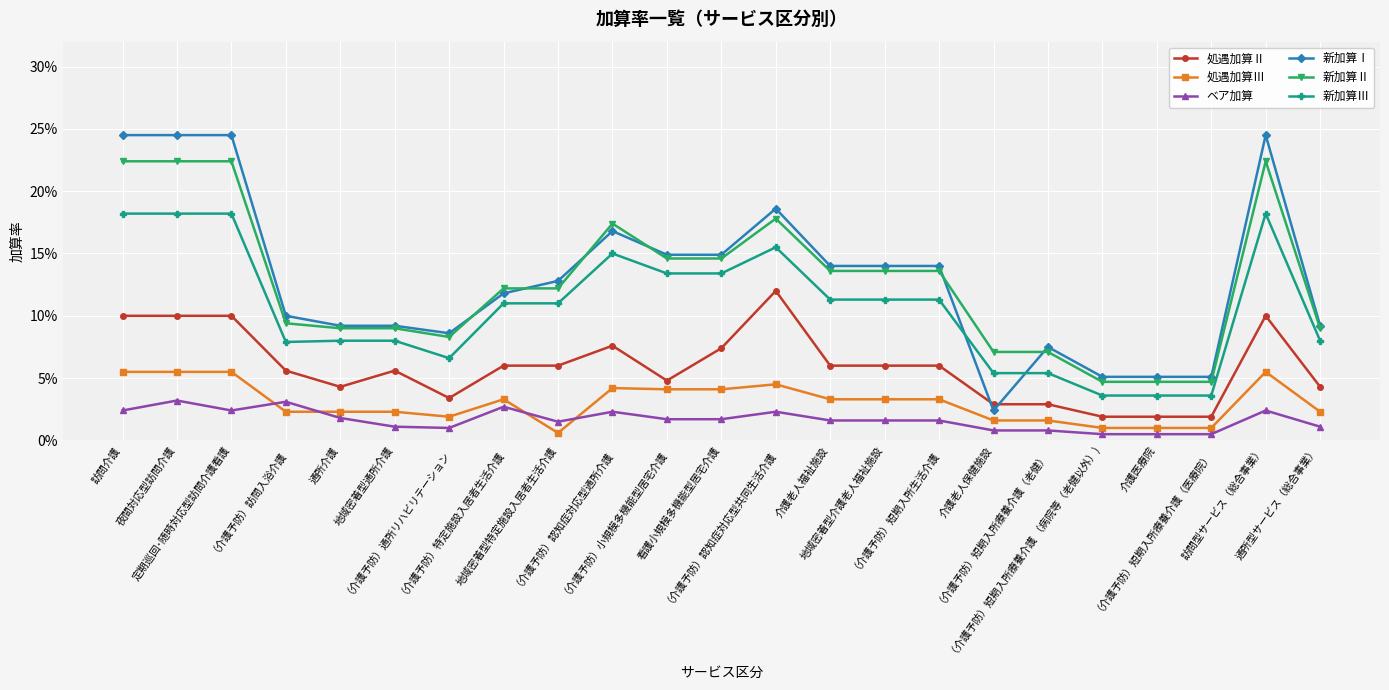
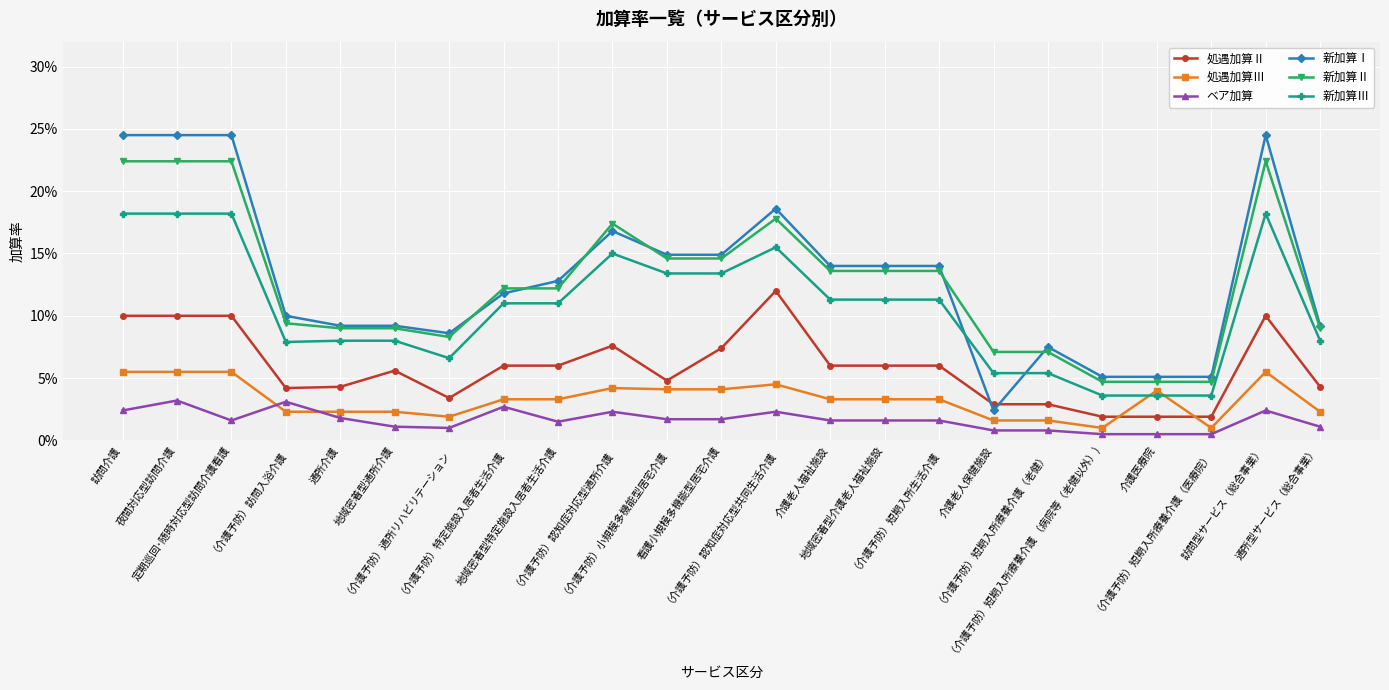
ベア加算, 定期巡回･随時対応型訪問介護看護: 2.4% -> 1.6%
処遇加算Ⅱ, （介護予防）訪問入浴介護: 5.6% -> 4.2%
処遇加算Ⅲ, 地域密着型特定施設入居者生活介護: 0.6% -> 3.3%
処遇加算Ⅲ, 介護医療院: 1.0% -> 4.0%
